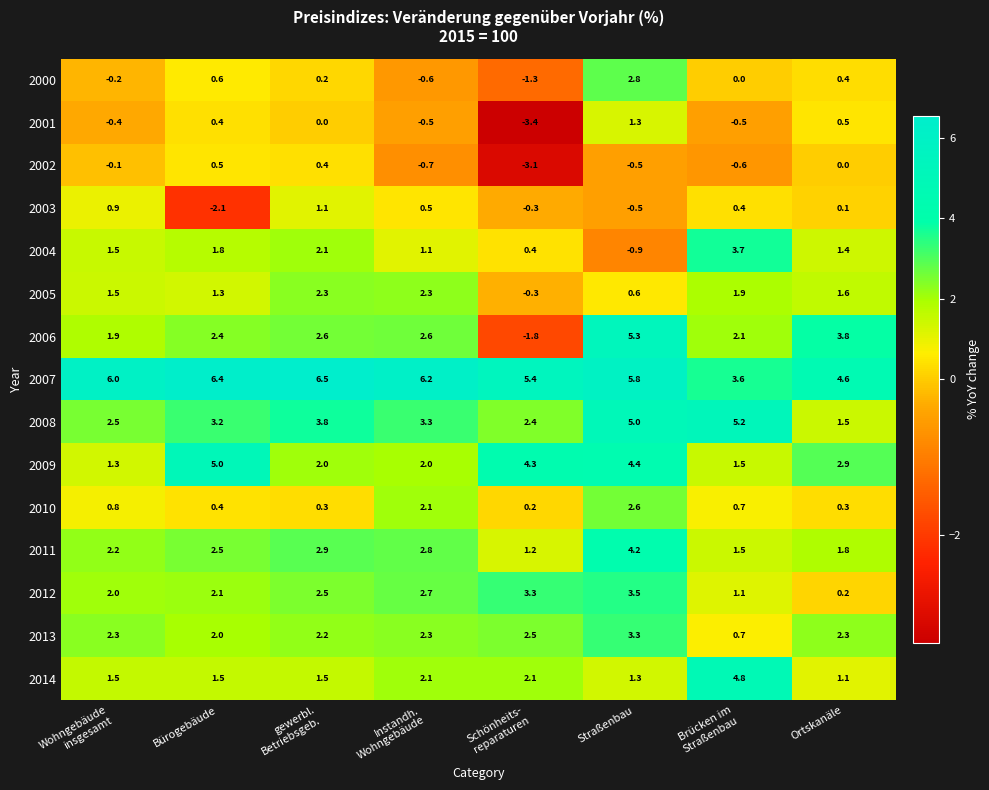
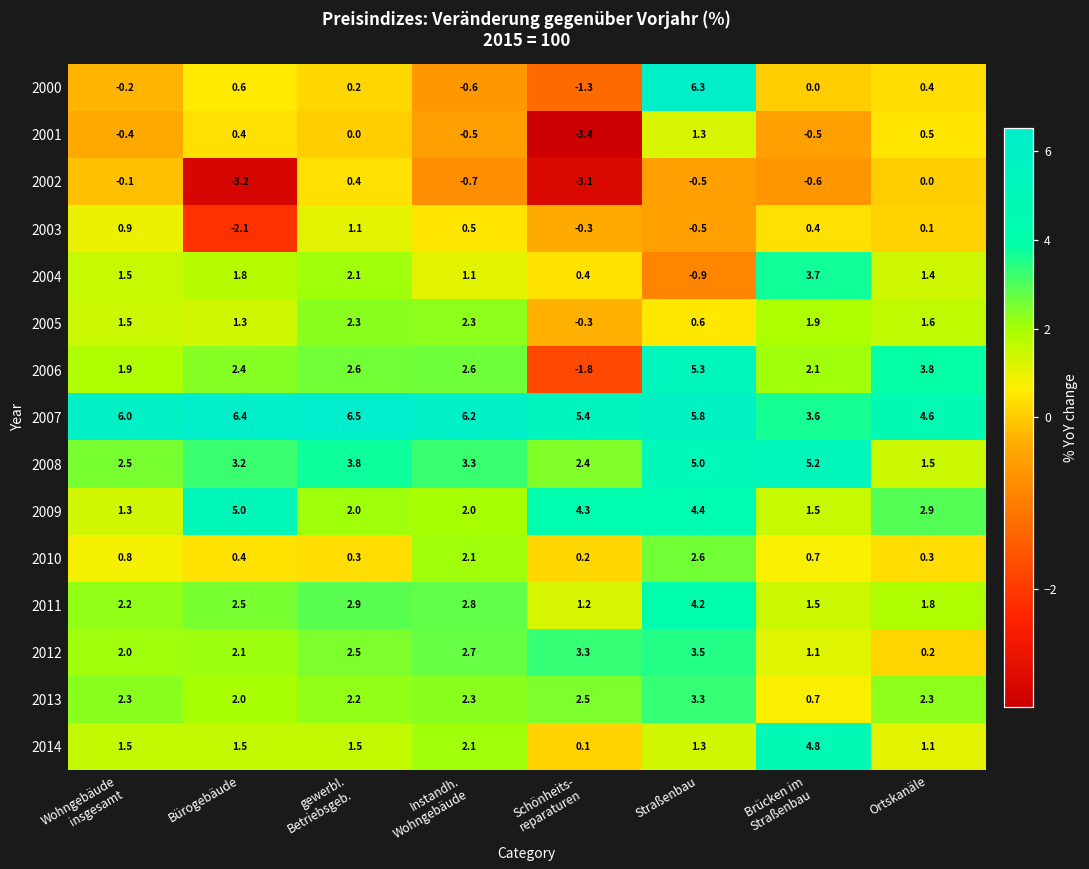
2000, Straßenbau: 2.8 -> 6.3
2002, Bürogebäude: 0.5 -> -3.2
2014, Schönheits- reparaturen: 2.1 -> 0.1
